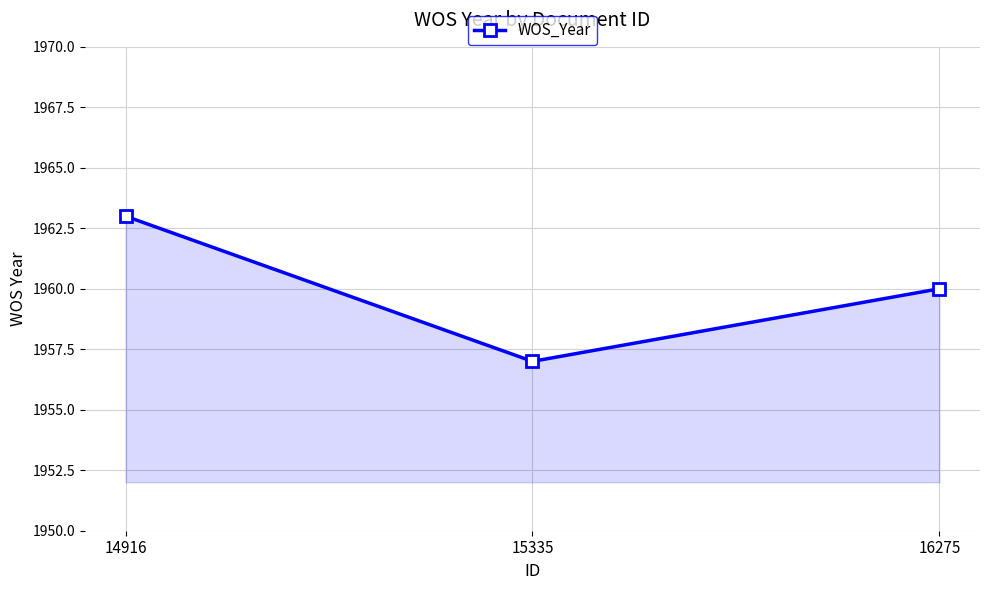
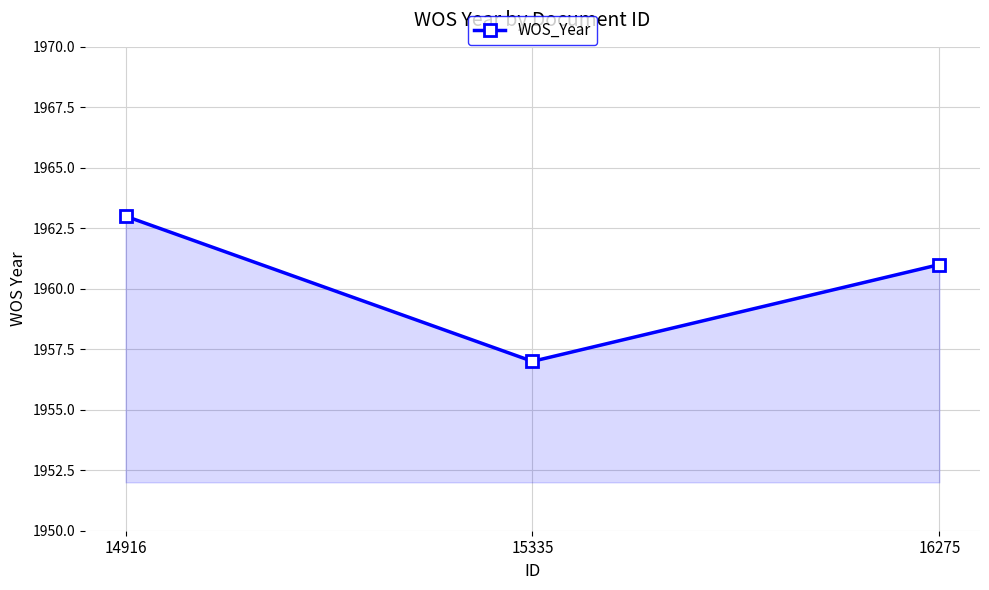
16275: 1960 -> 1961
